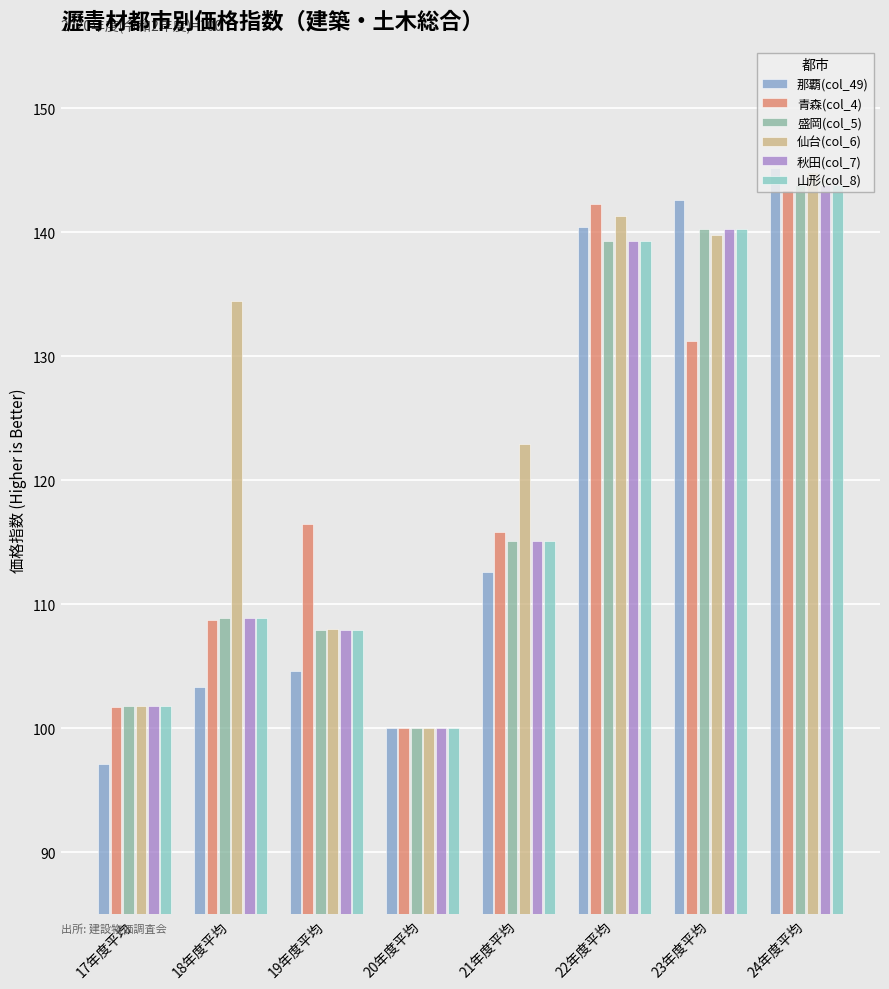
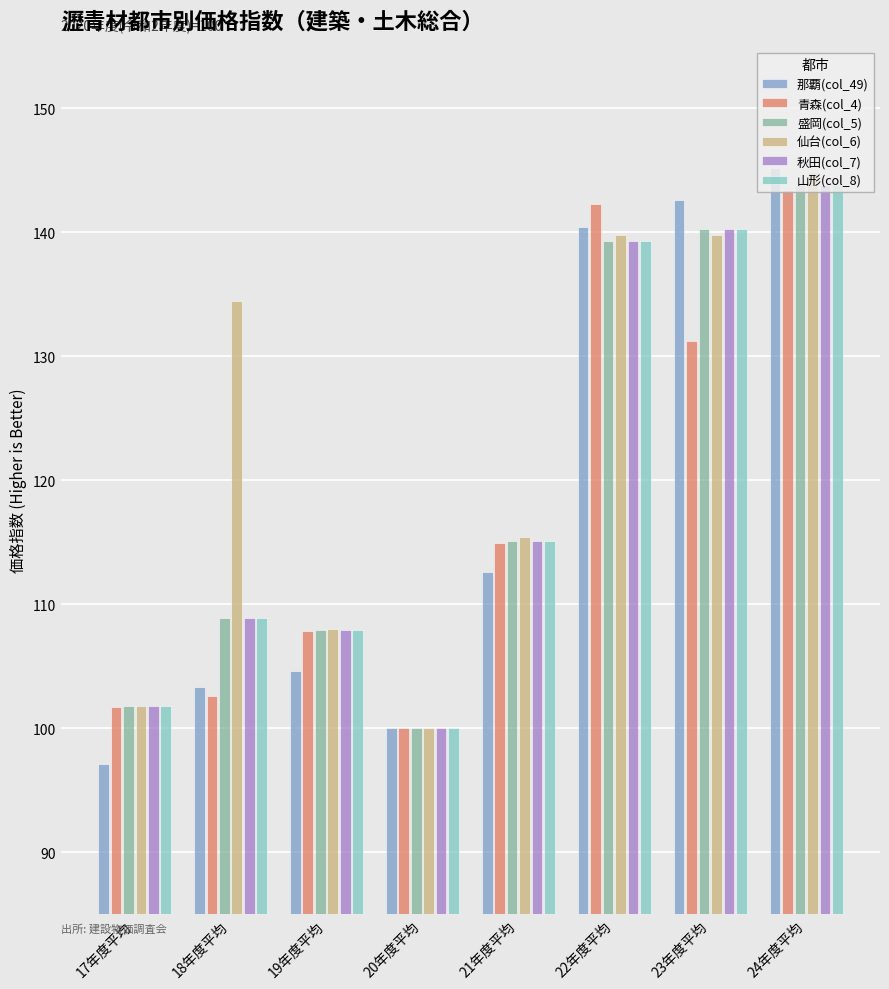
青森(col_4), 18年度平均: 108.7 -> 102.6
青森(col_4), 19年度平均: 116.5 -> 107.8
青森(col_4), 21年度平均: 115.8 -> 114.9
仙台(col_6), 21年度平均: 122.9 -> 115.4
仙台(col_6), 22年度平均: 141.3 -> 139.8
